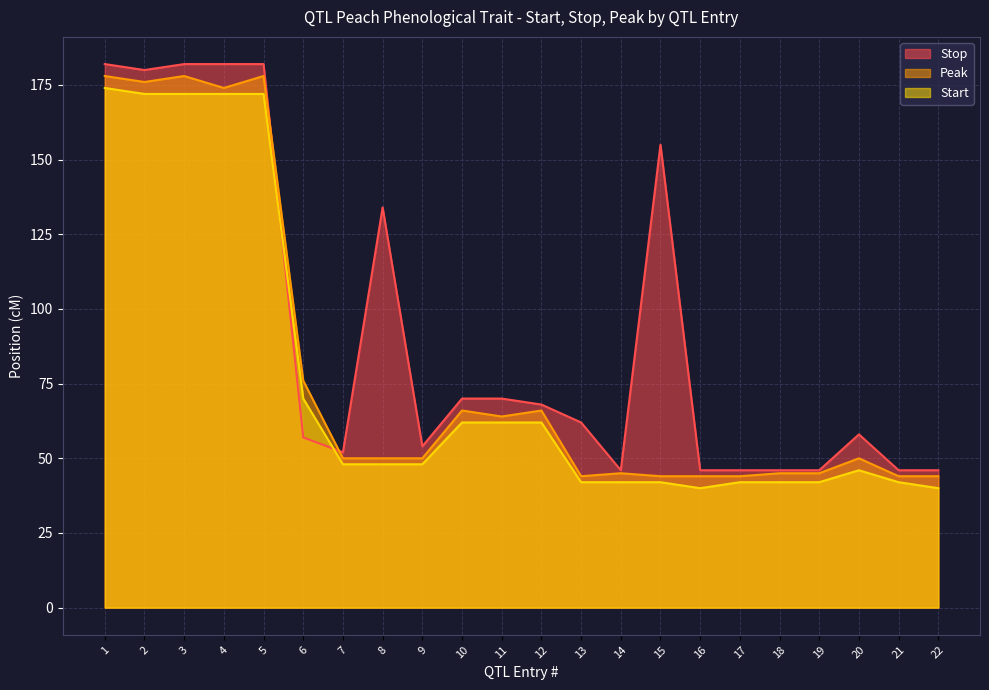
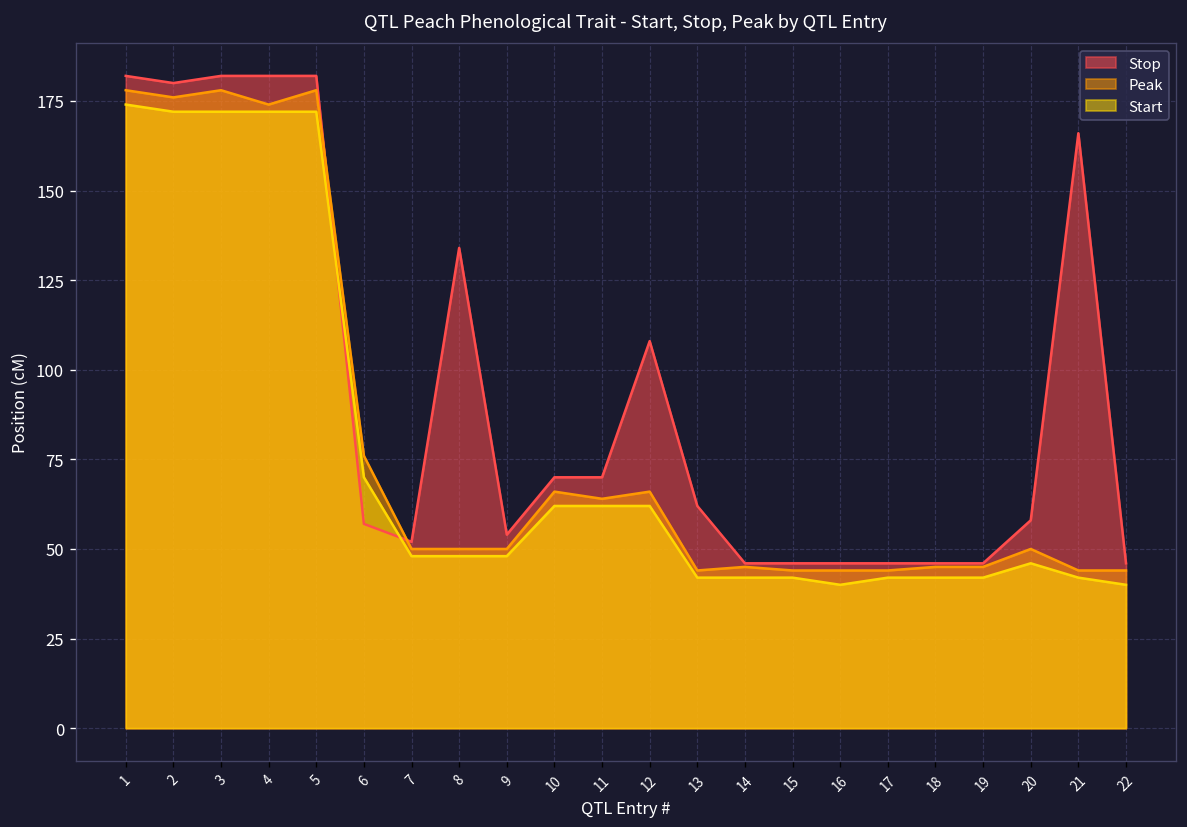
Stop, 12: 68 -> 108
Stop, 15: 155 -> 46
Stop, 21: 46 -> 166
